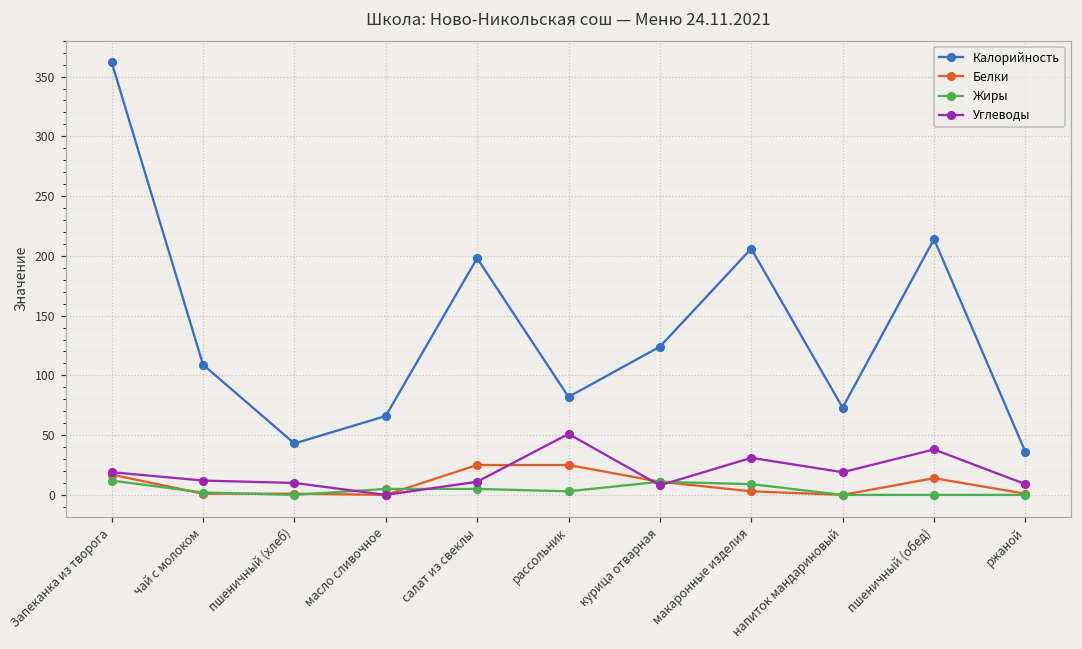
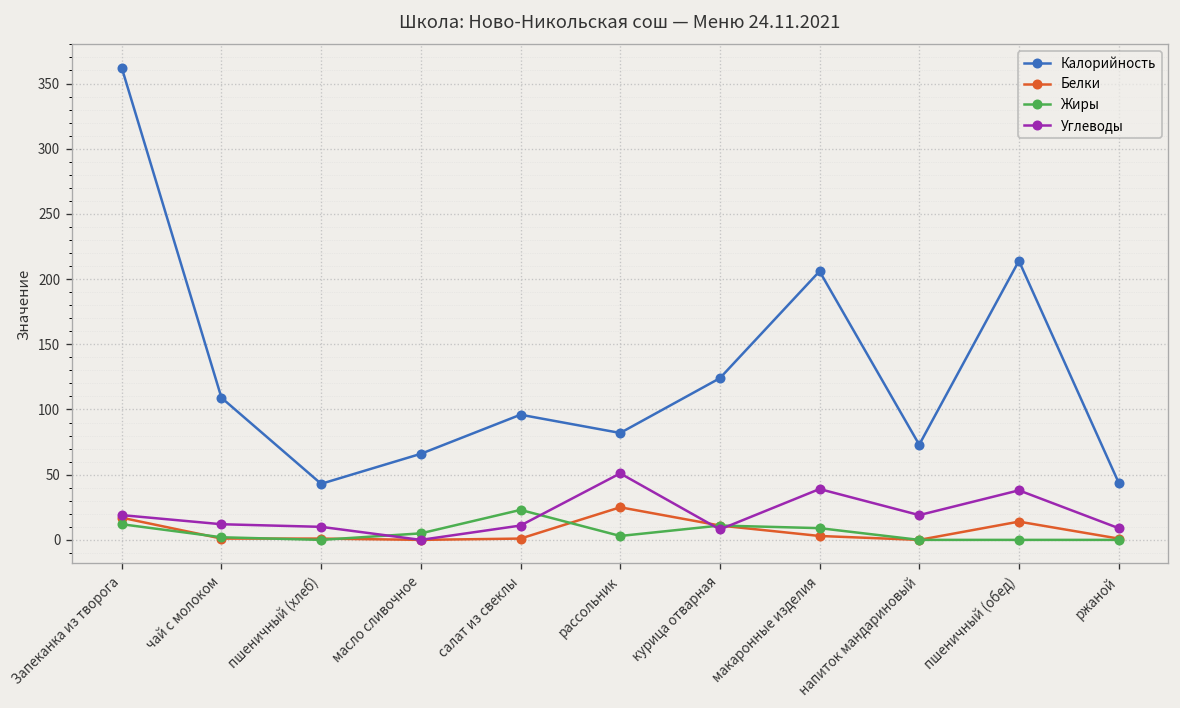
Калорийность, салат из свеклы: 198 -> 96
Белки, салат из свеклы: 25 -> 1
Жиры, салат из свеклы: 5 -> 23
Углеводы, макаронные изделия: 31 -> 39
Калорийность, ржаной: 36 -> 44
